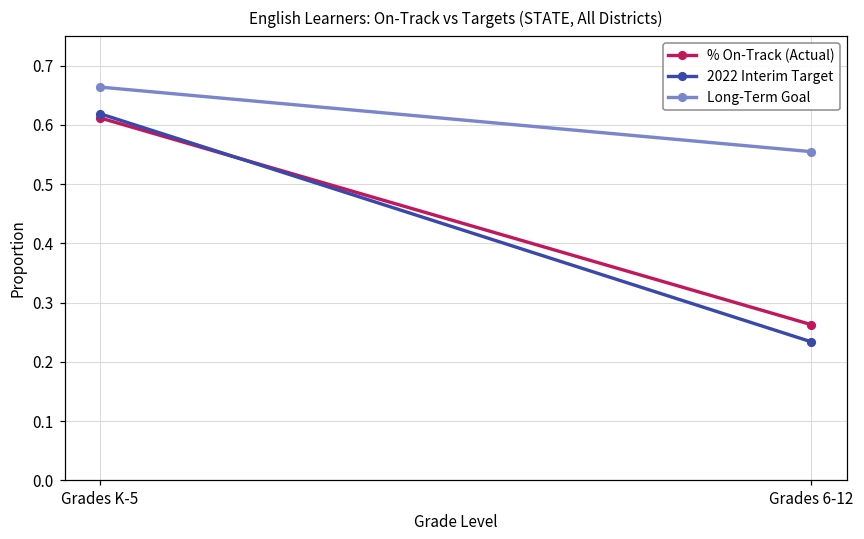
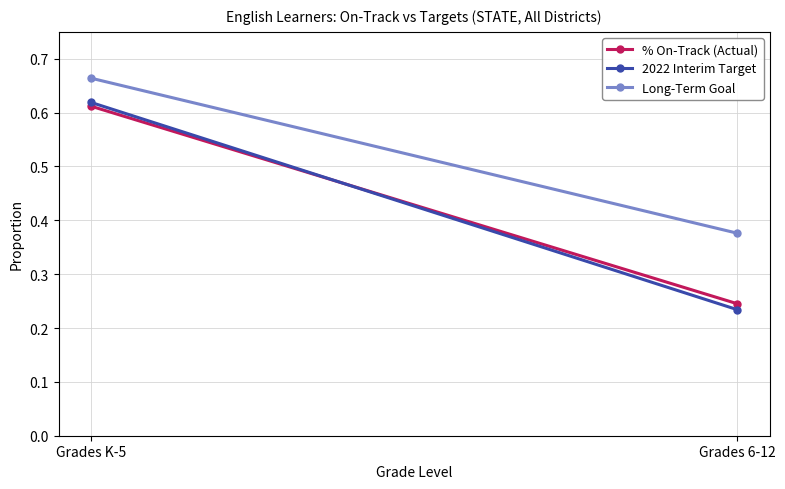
% On-Track (Actual), Grades 6-12: 0.26 -> 0.25
Long-Term Goal, Grades 6-12: 0.56 -> 0.38
